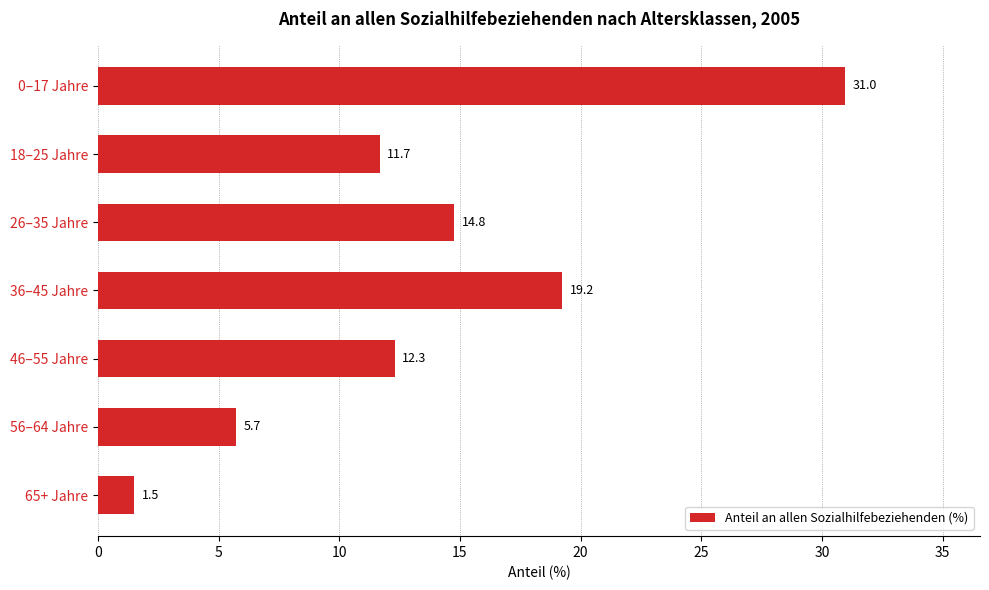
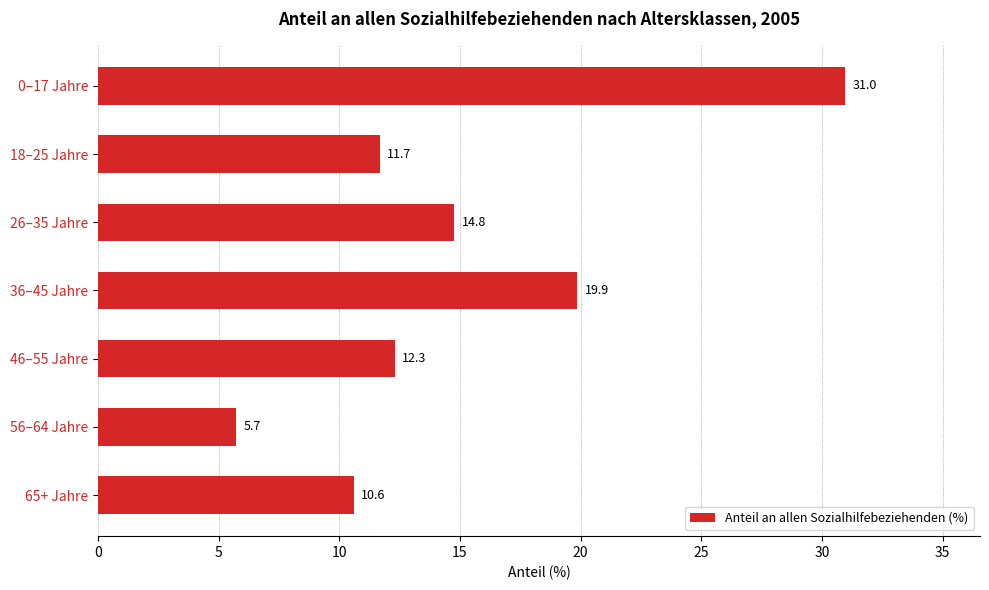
36–45 Jahre: 19.2 -> 19.9
65+ Jahre: 1.5 -> 10.6
